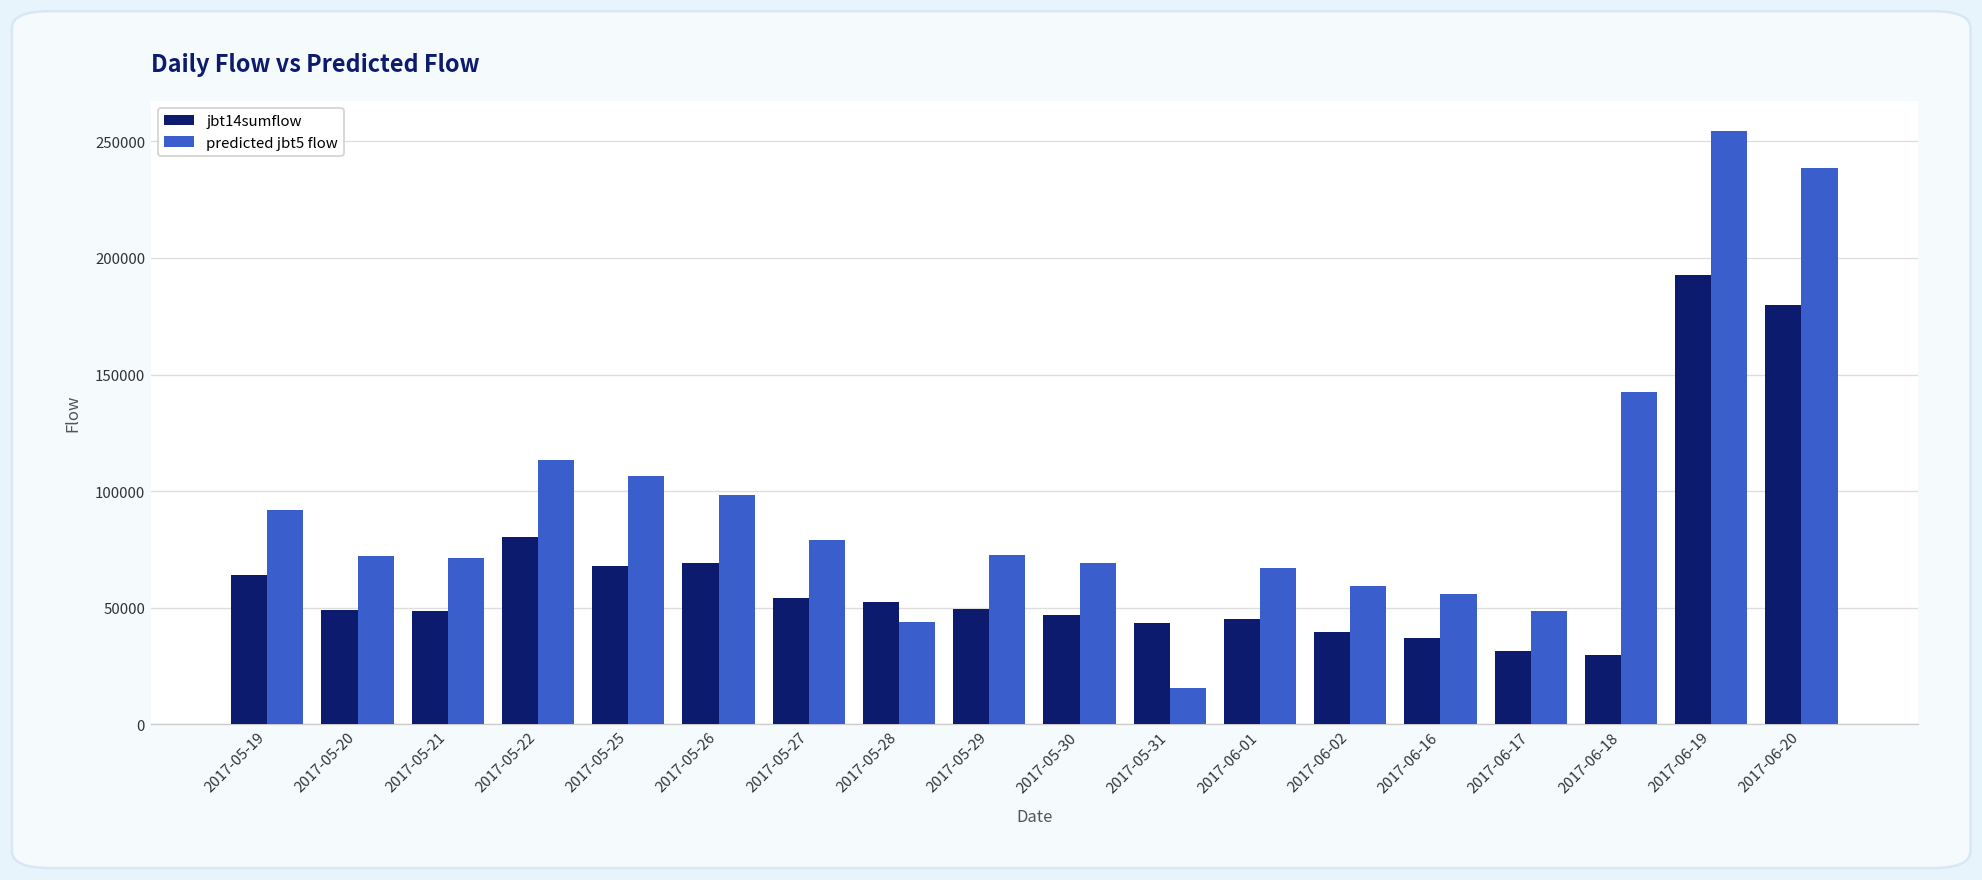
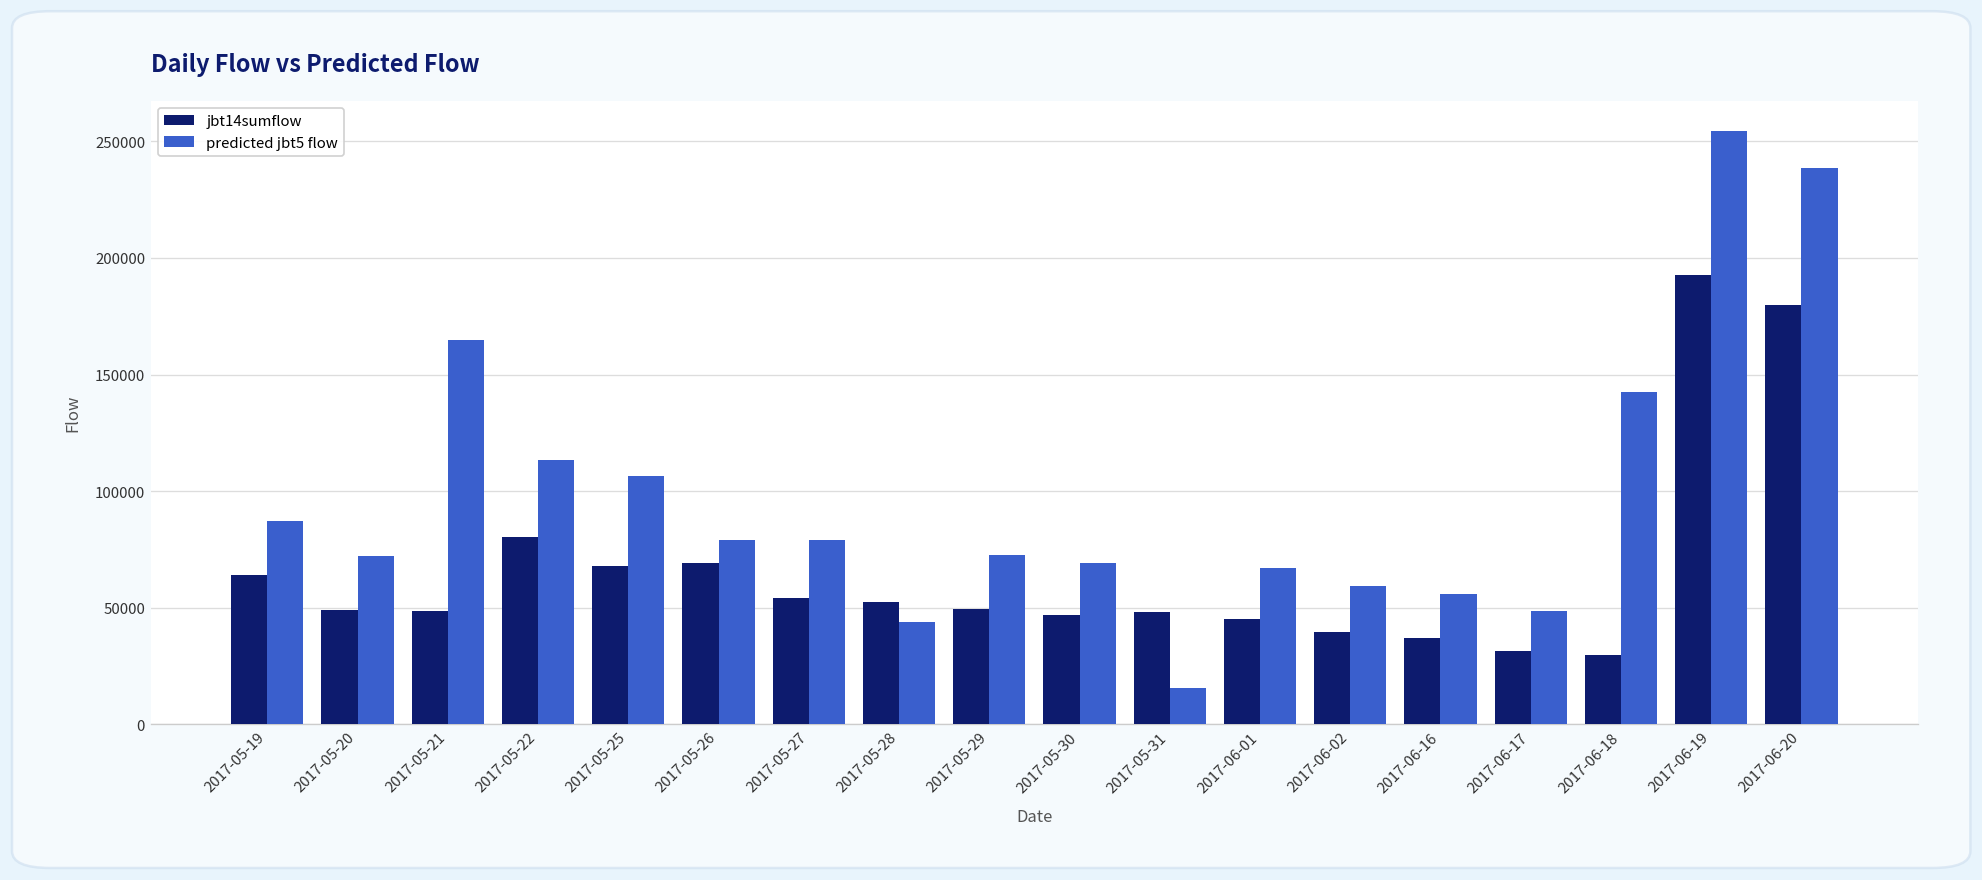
predicted jbt5 flow, 2017-05-19: 92000 -> 87000
predicted jbt5 flow, 2017-05-21: 71000 -> 165000
predicted jbt5 flow, 2017-05-26: 99000 -> 79000
jbt14sumflow, 2017-05-31: 44000 -> 48000
